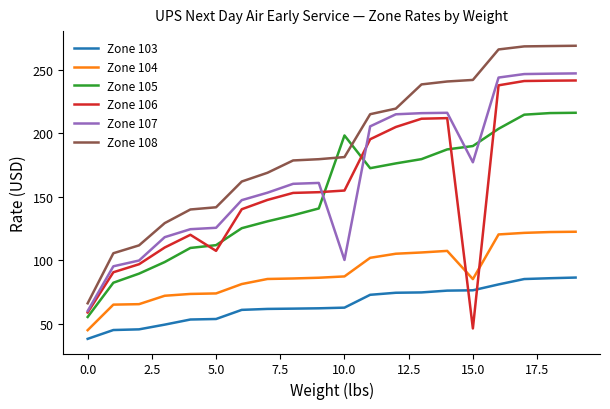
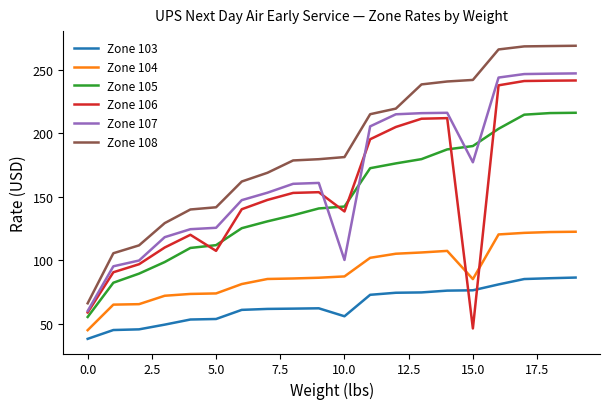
Zone 103, 10.0: 63 -> 56
Zone 105, 10.0: 198 -> 142
Zone 106, 10.0: 155 -> 138
